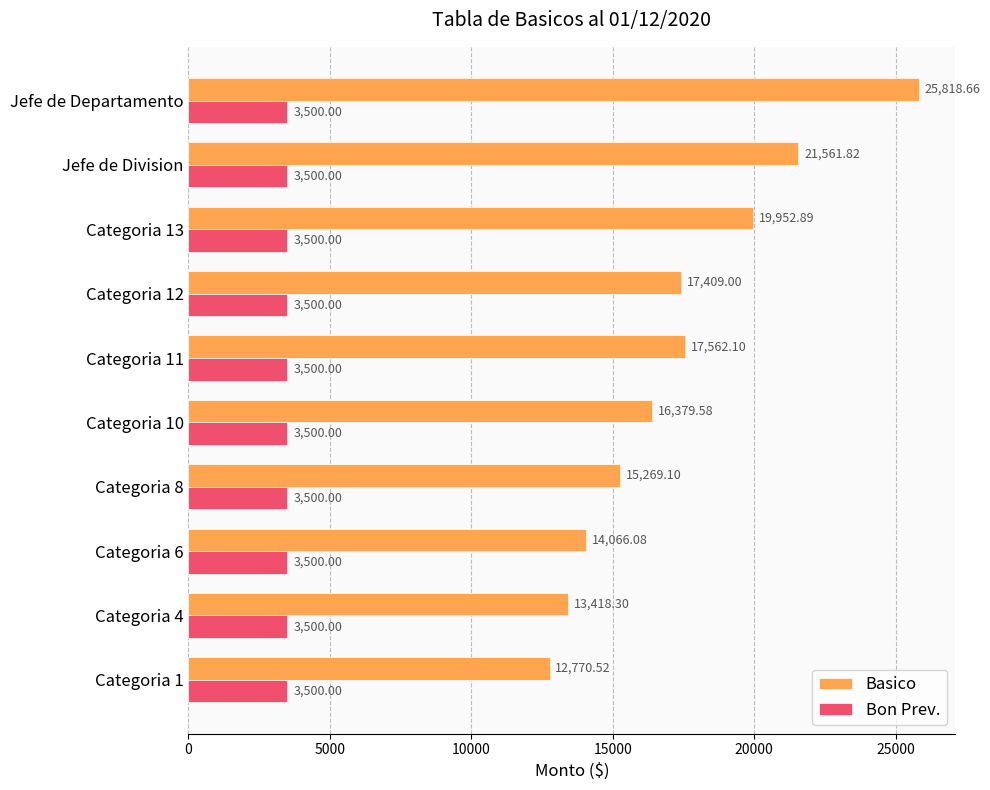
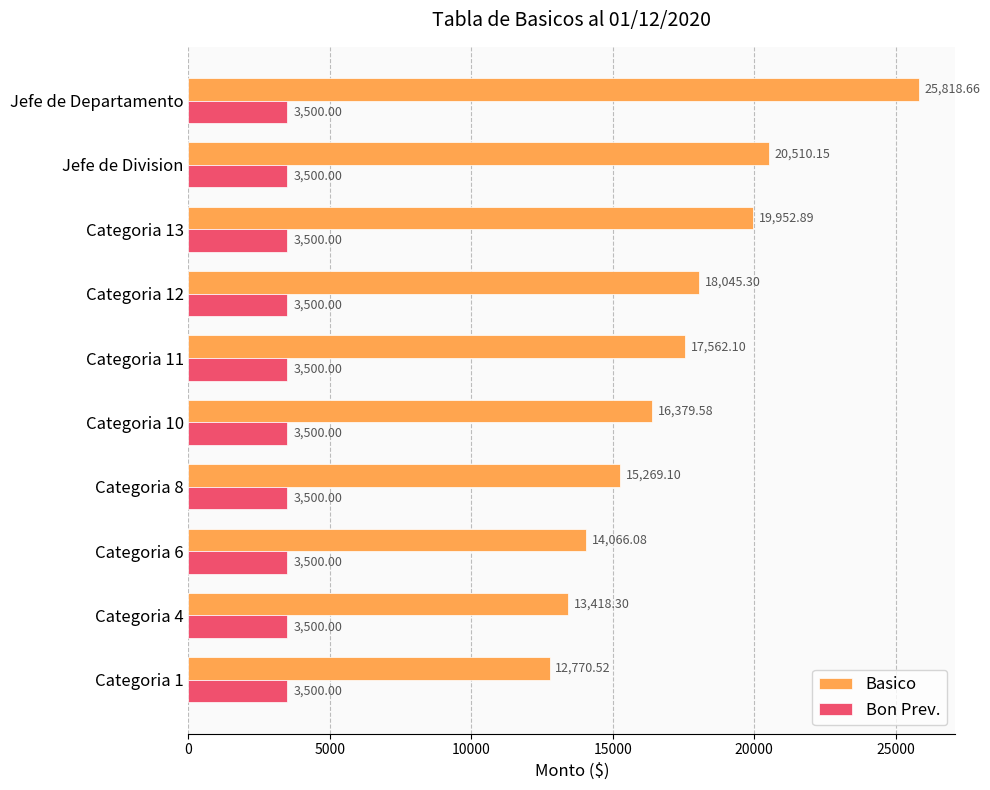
Basico, Jefe de Division: 21,561.82 -> 20,510.15
Basico, Categoria 12: 17,409.00 -> 18,045.30
